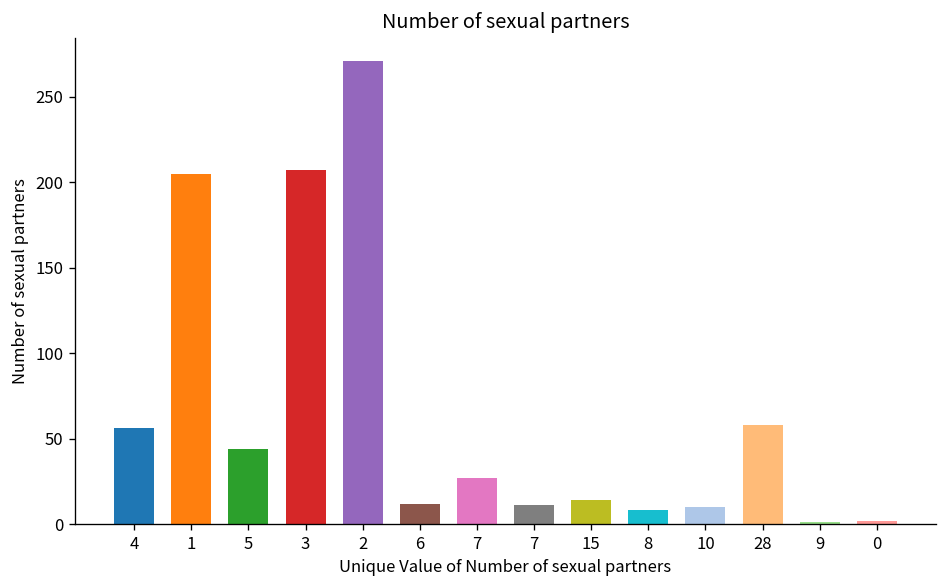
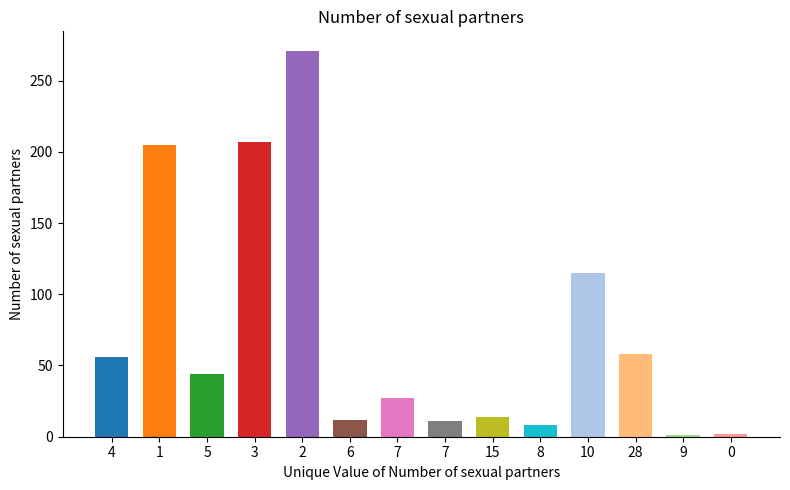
10: 10 -> 115
